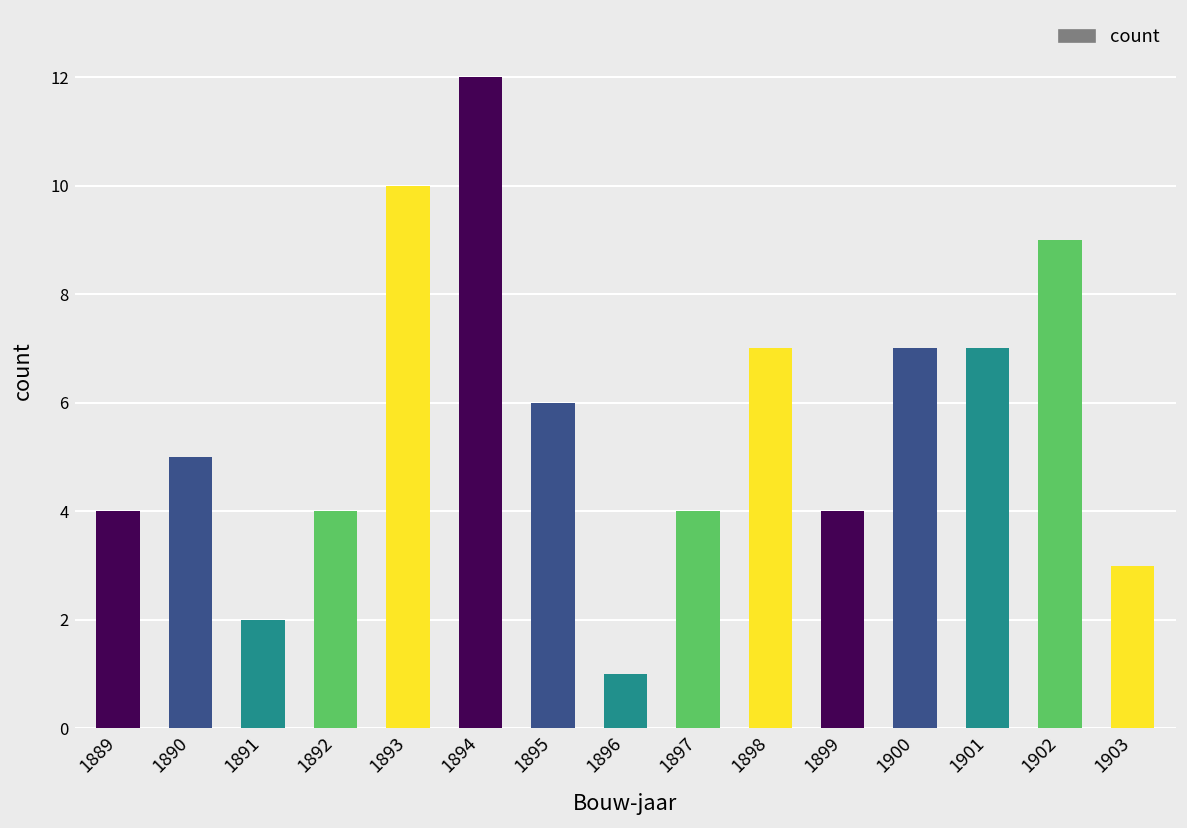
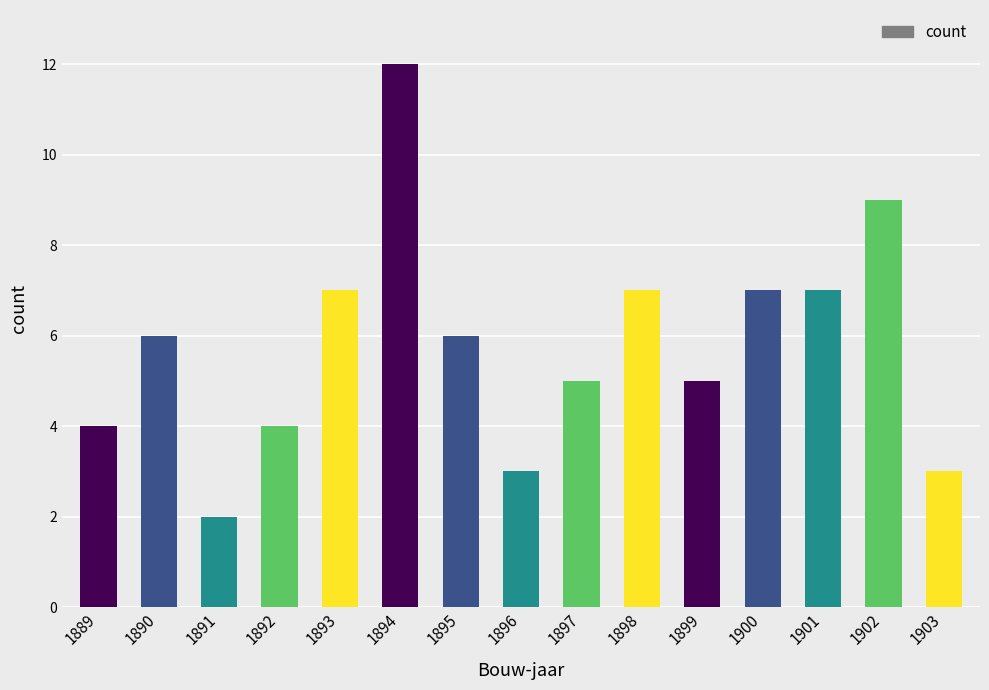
1890: 5 -> 6
1893: 10 -> 7
1896: 1 -> 3
1897: 4 -> 5
1899: 4 -> 5
